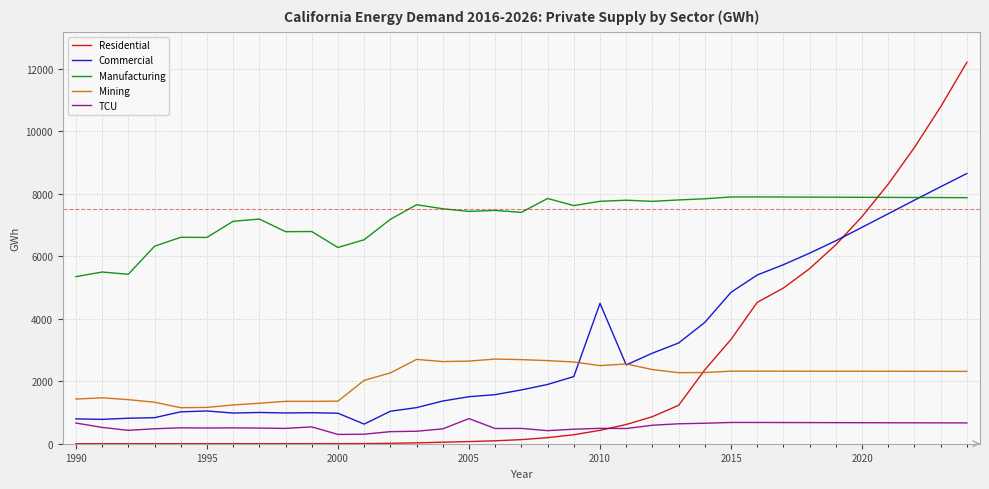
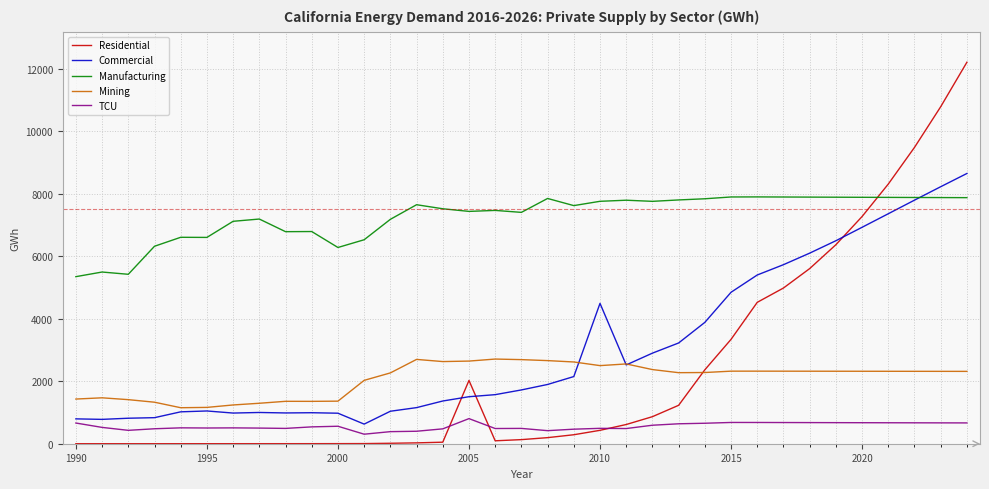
TCU, 2000: 300 -> 600
Residential, 2005: 100 -> 2000
